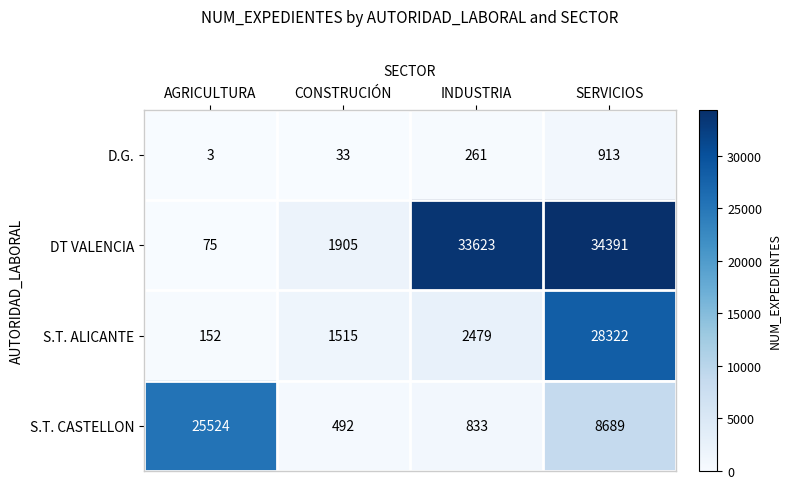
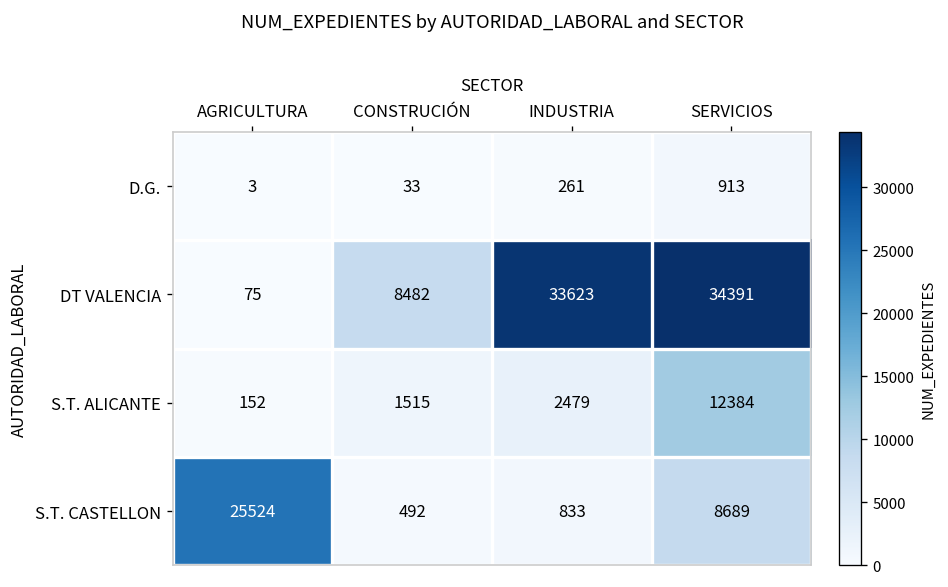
DT VALENCIA, CONSTRUCIÓN: 1905 -> 8482
S.T. ALICANTE, SERVICIOS: 28322 -> 12384
